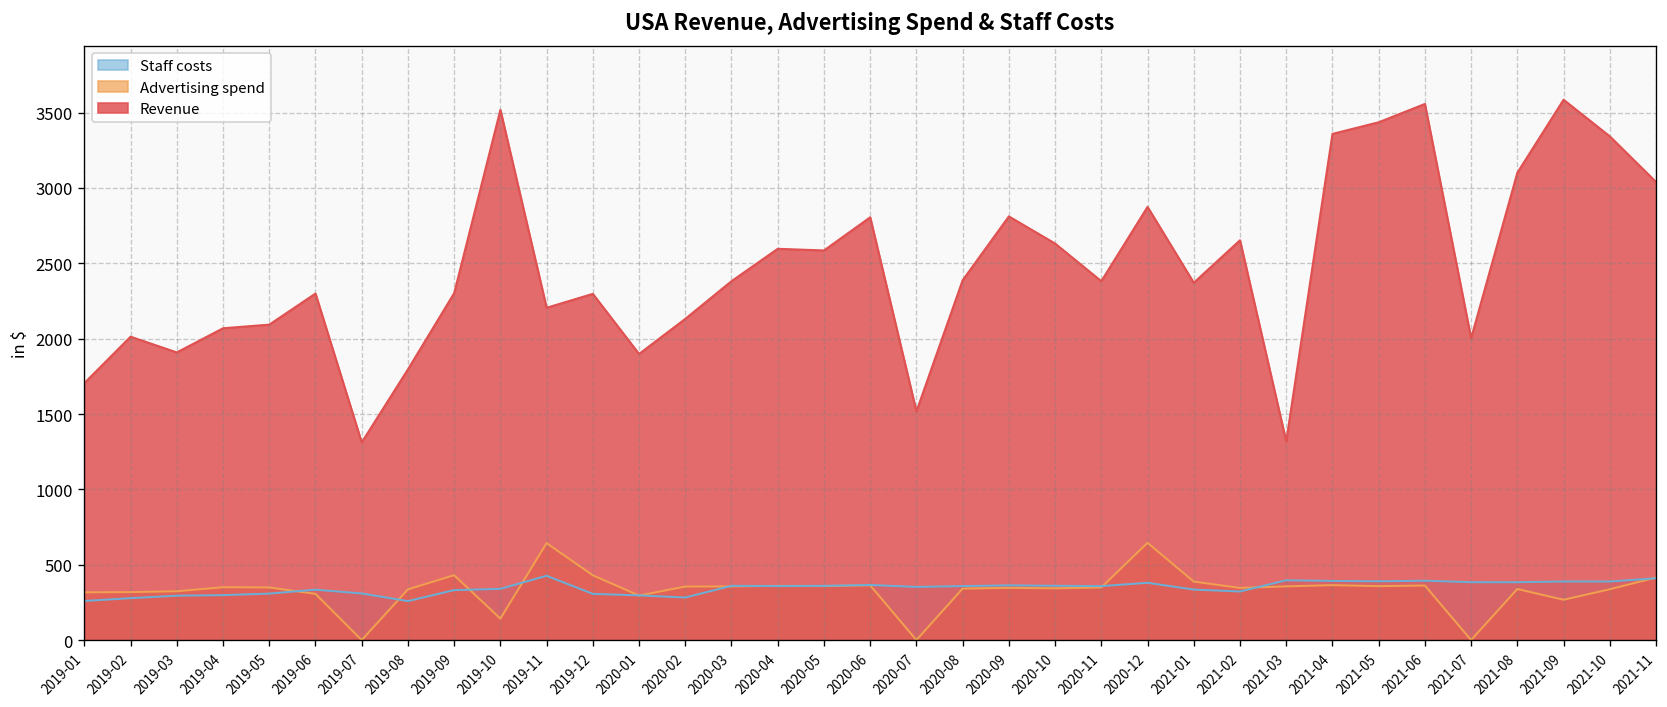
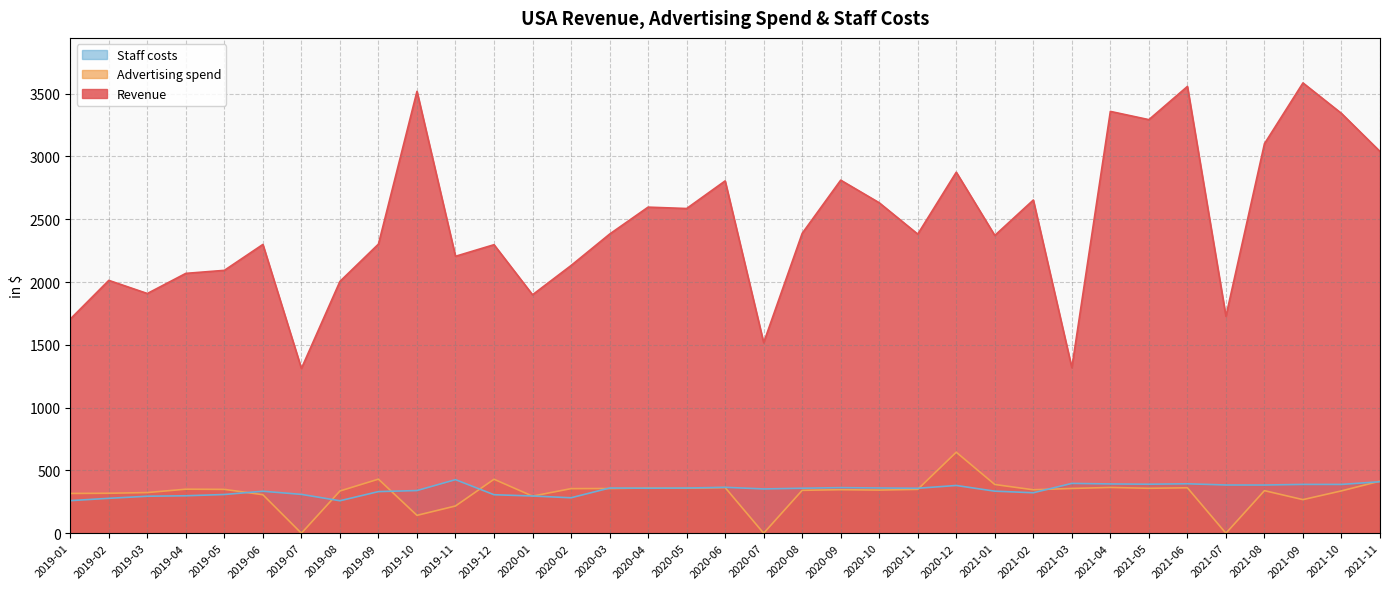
Revenue, 2019-08: 1800 -> 2000
Advertising spend, 2019-11: 640 -> 220
Revenue, 2021-05: 3440 -> 3290
Revenue, 2021-07: 2000 -> 1730
